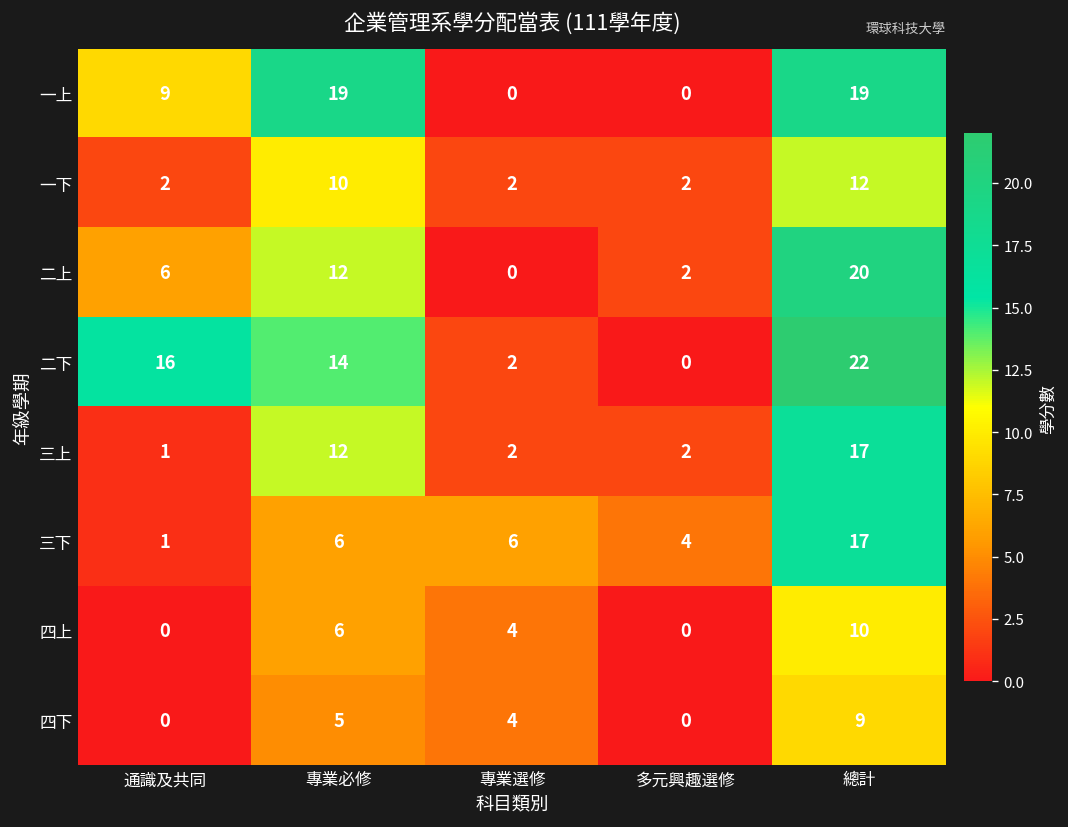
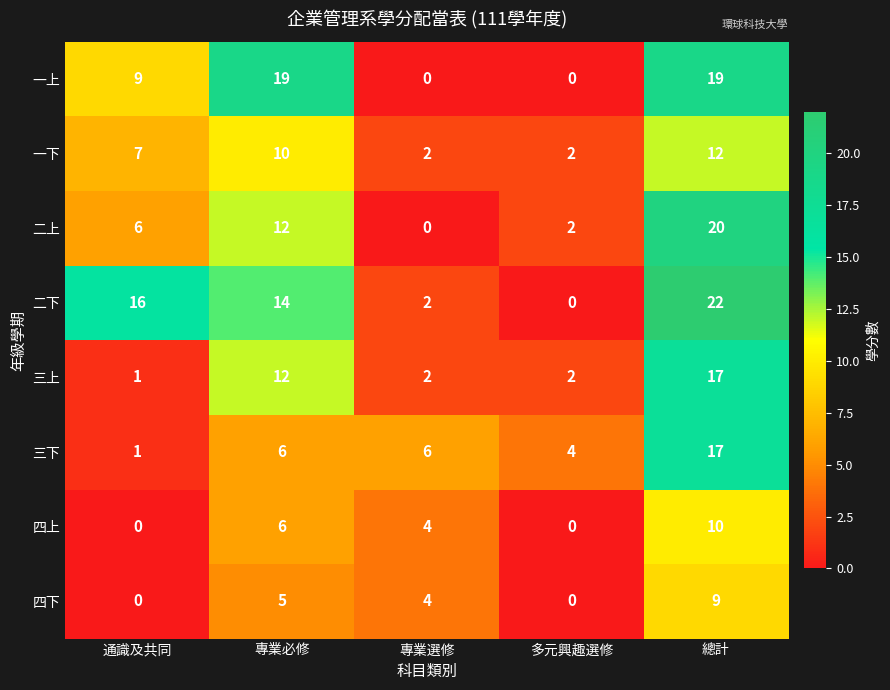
一下, 通識及共同: 2 -> 7
